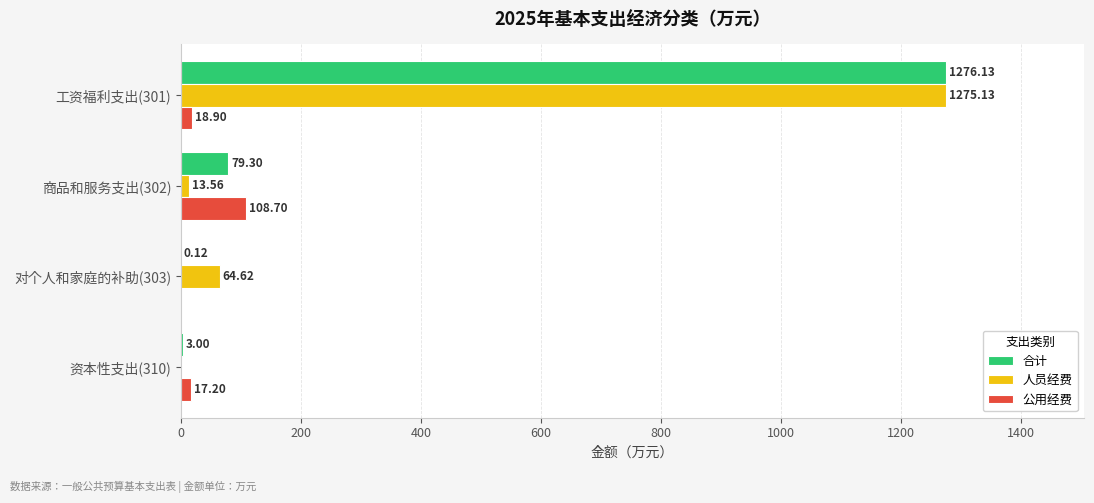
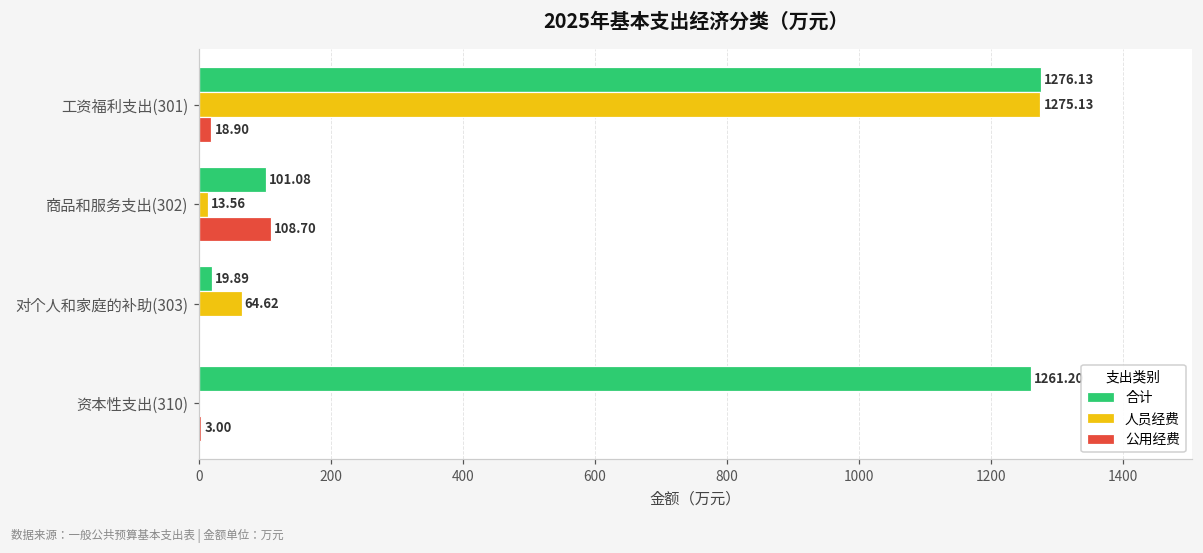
合计, 商品和服务支出(302): 79.30 -> 101.08
合计, 对个人和家庭的补助(303): 0.12 -> 19.89
合计, 资本性支出(310): 3.00 -> 1261.20
公用经费, 资本性支出(310): 17.20 -> 3.00
